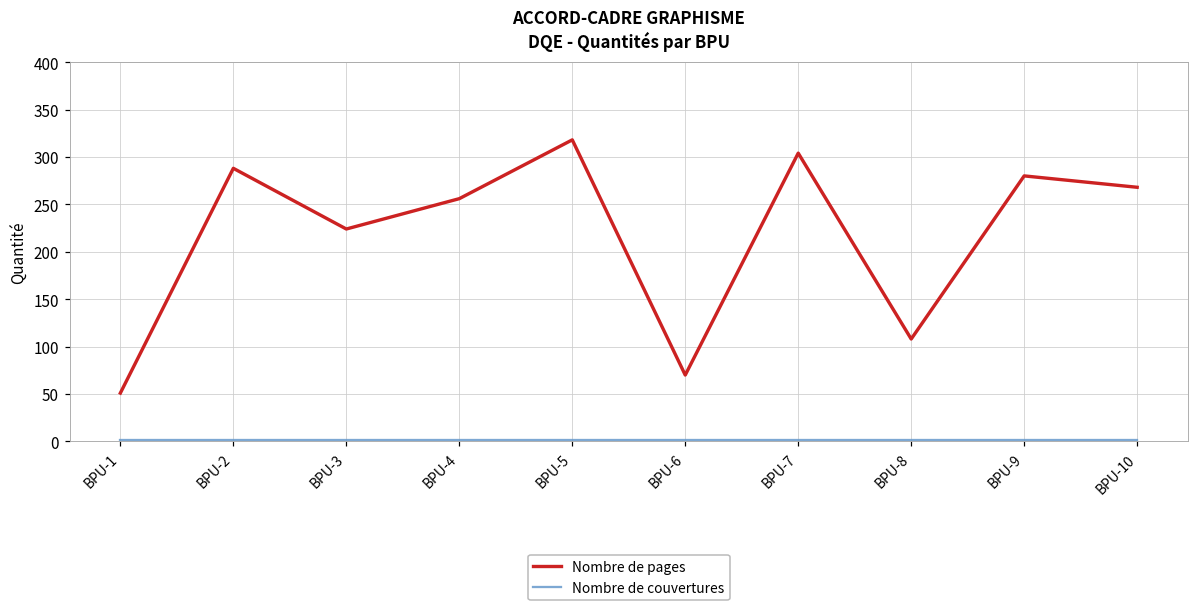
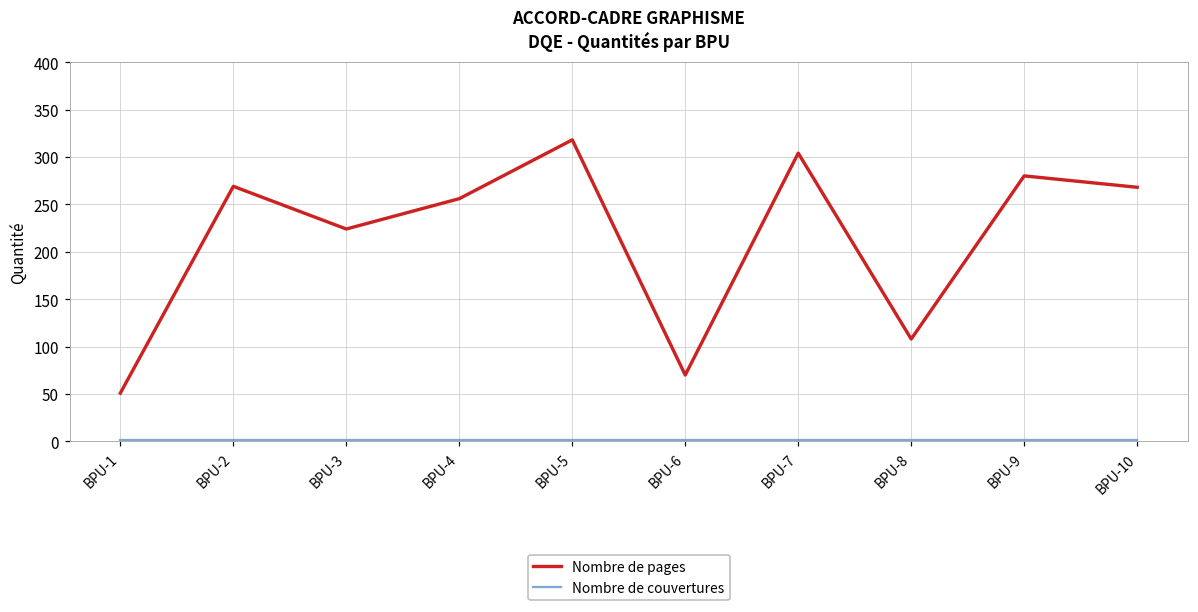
Nombre de pages, BPU-2: 290 -> 270
